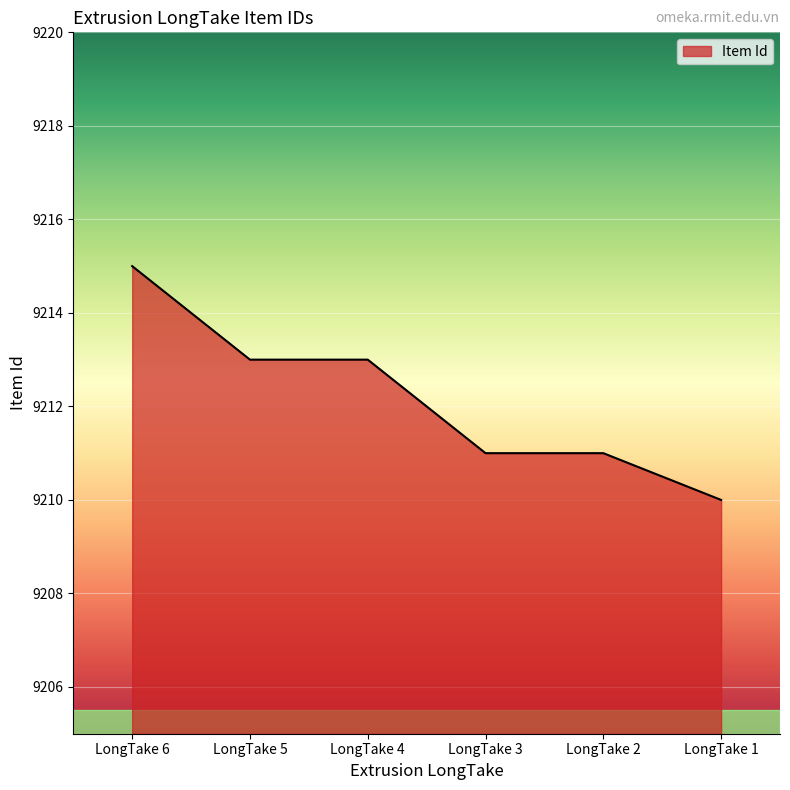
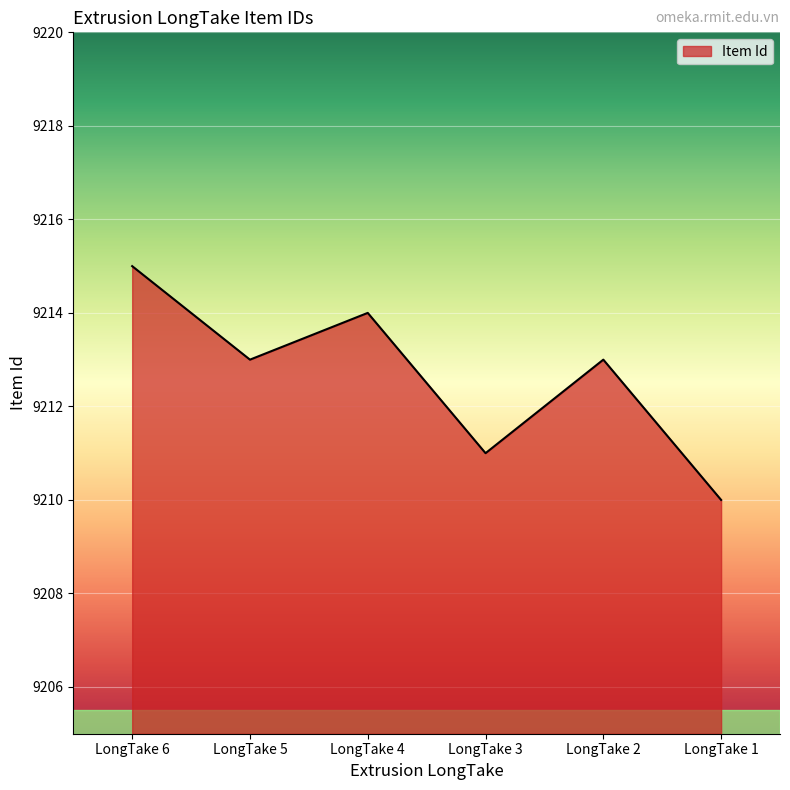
LongTake 4: 9213 -> 9214
LongTake 2: 9211 -> 9213
